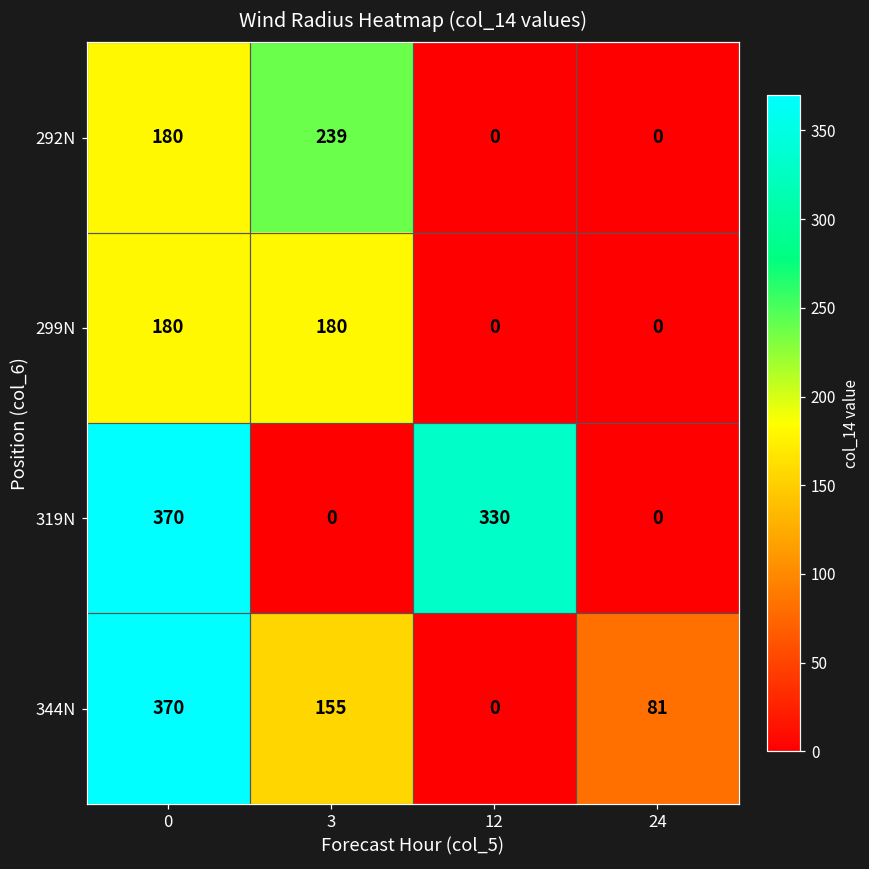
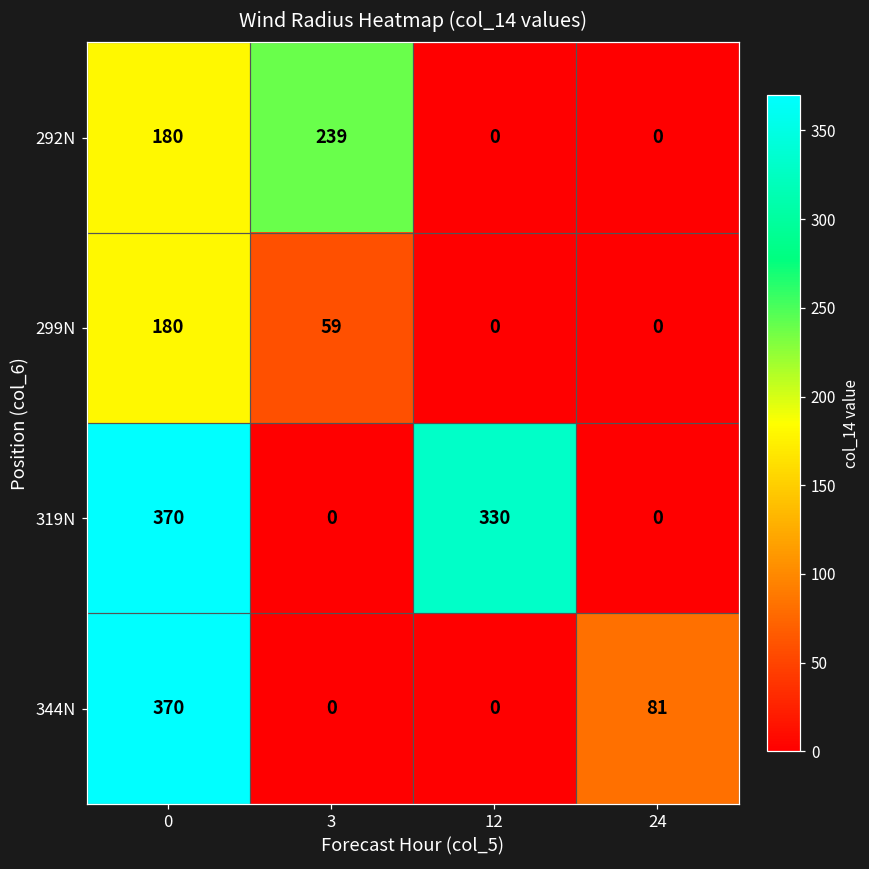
299N, 3: 180 -> 59
344N, 3: 155 -> 0
